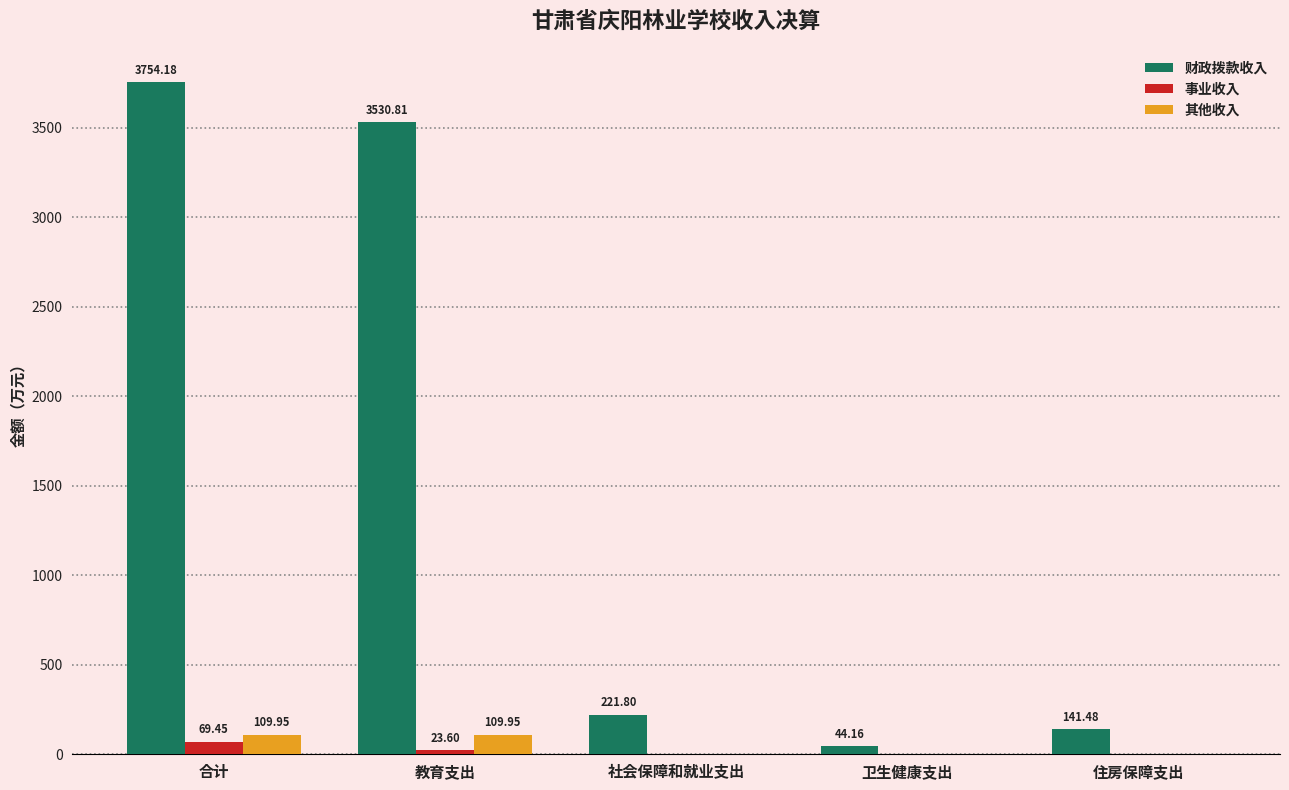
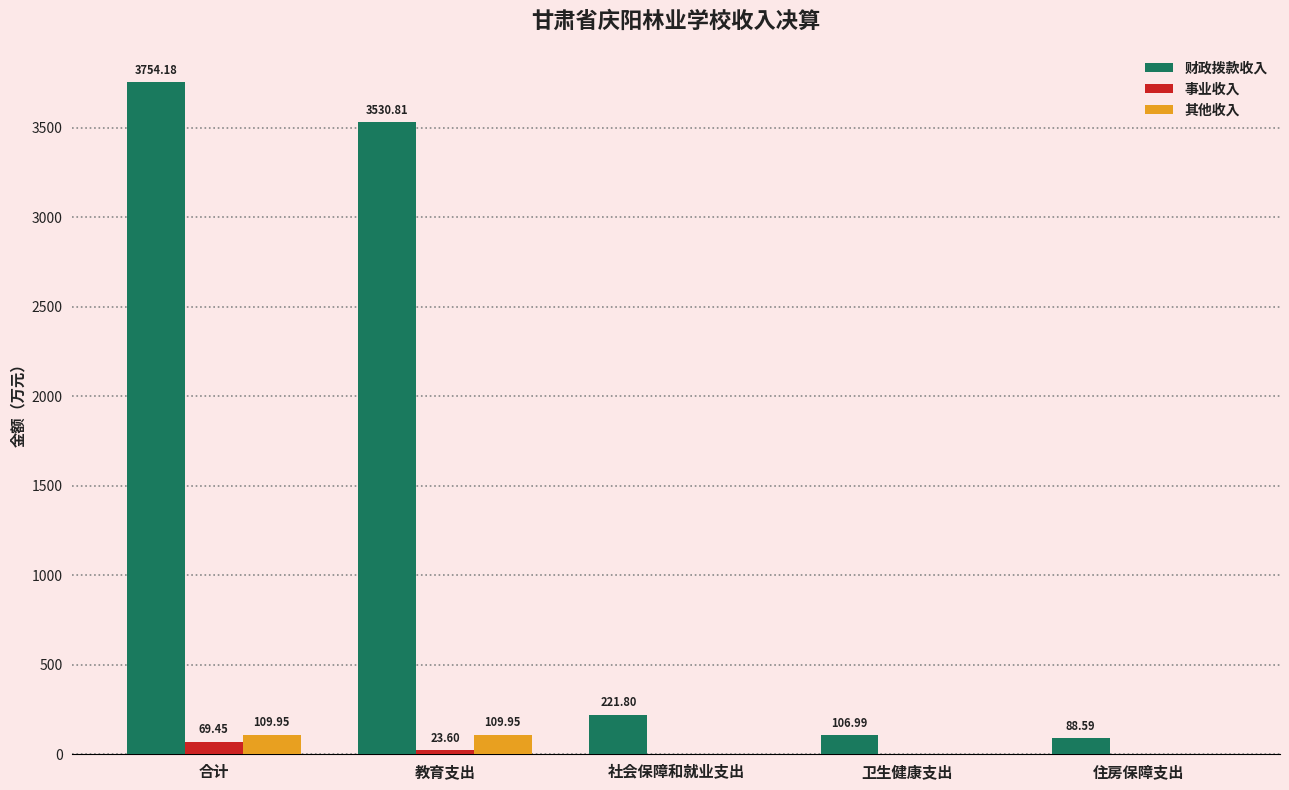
财政拨款收入, 卫生健康支出: 44.16 -> 106.99
财政拨款收入, 住房保障支出: 141.48 -> 88.59
